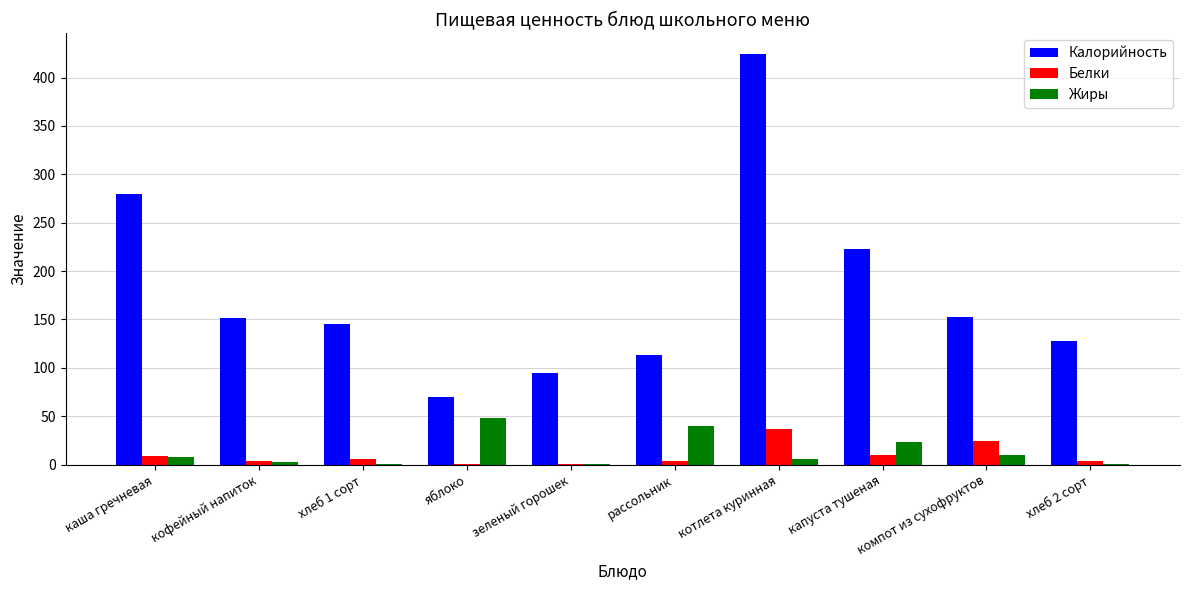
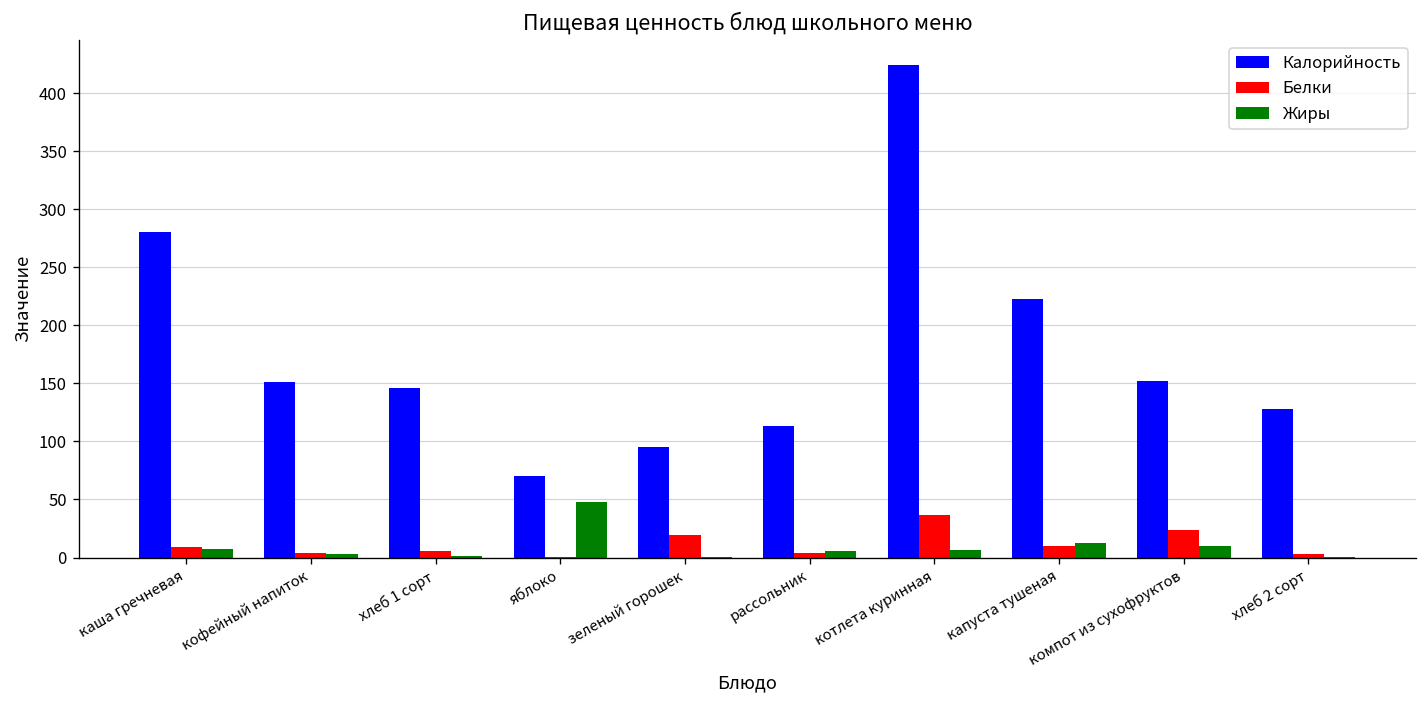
Белки, зеленый горошек: 0 -> 20
Жиры, рассольник: 40 -> 10
Жиры, капуста тушеная: 20 -> 10
